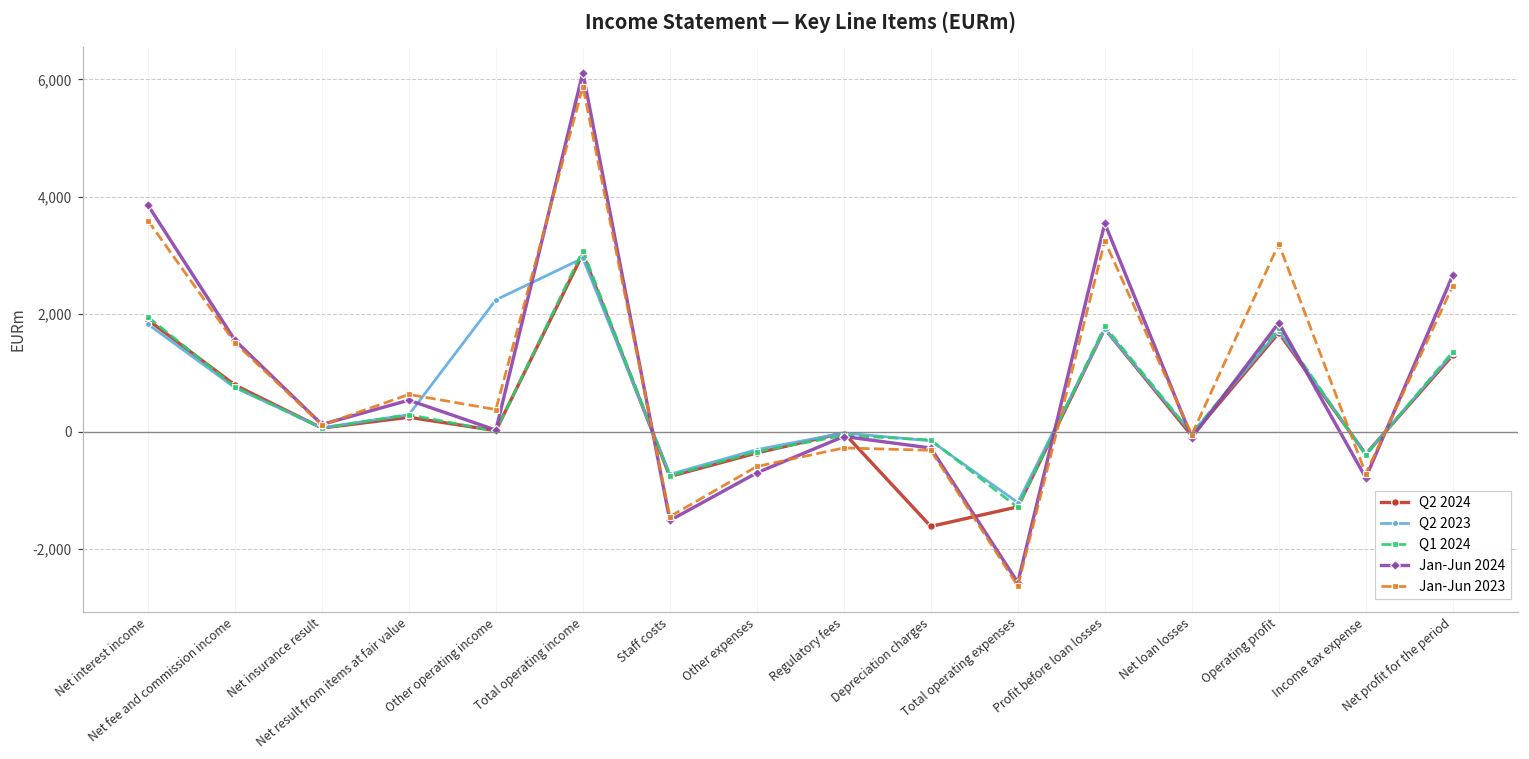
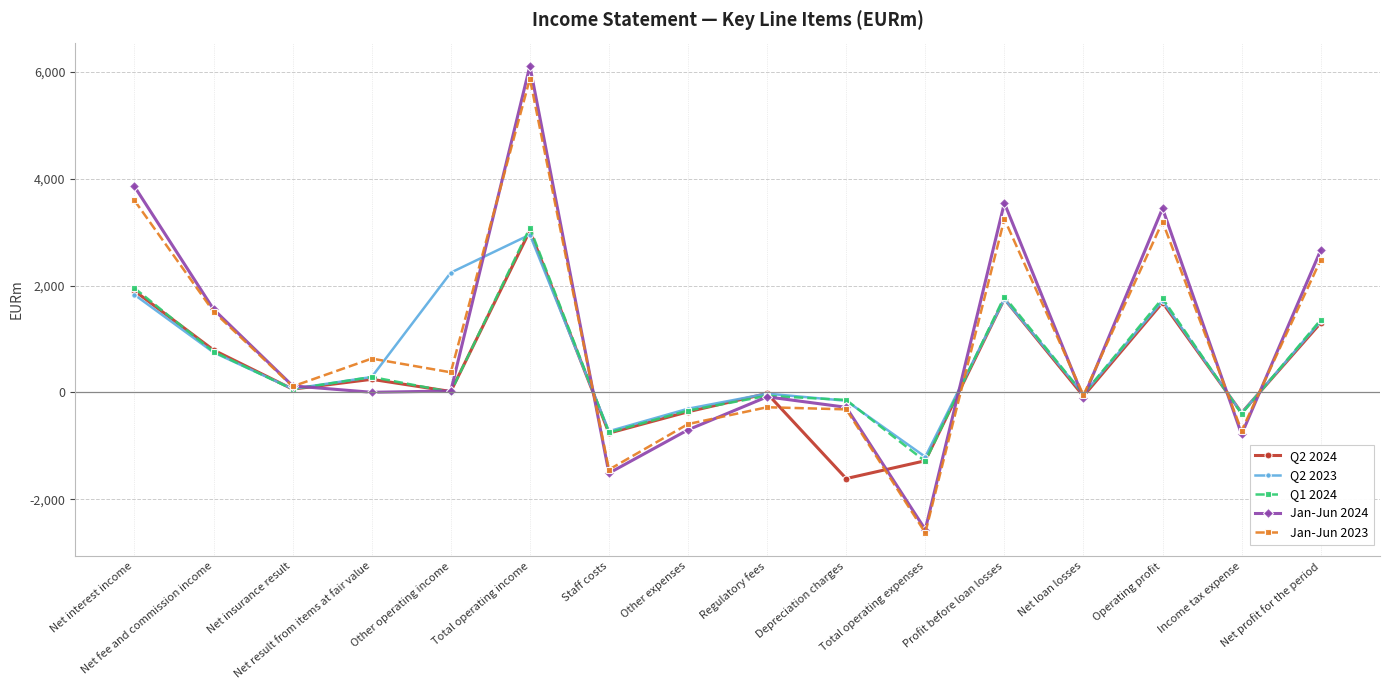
Jan-Jun 2024, Net result from items at fair value: 500 -> 0
Jan-Jun 2024, Operating profit: 1,900 -> 3,400
